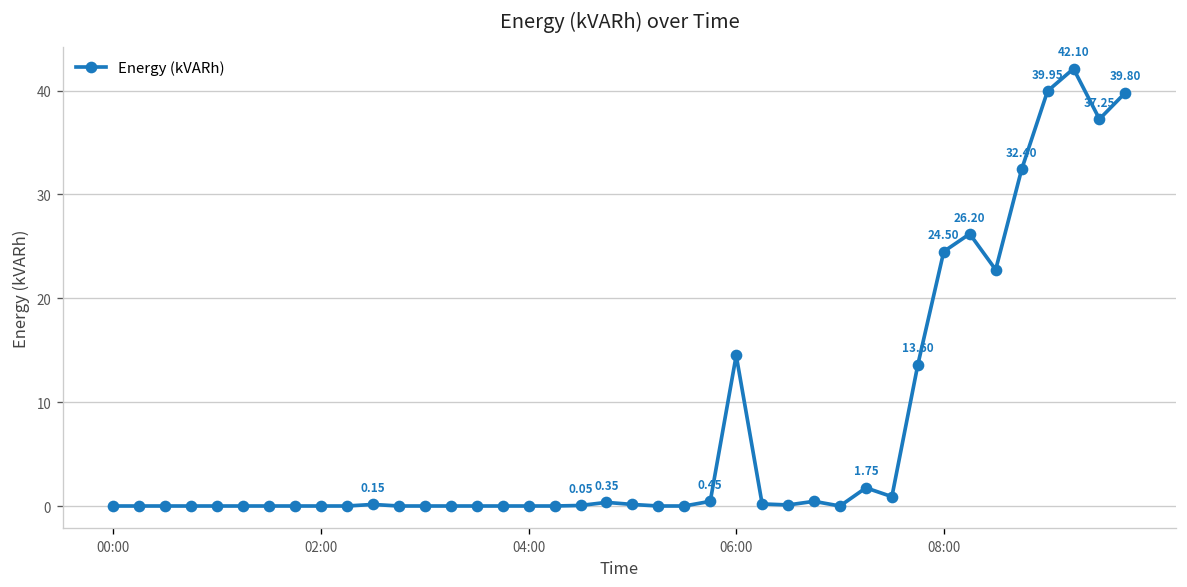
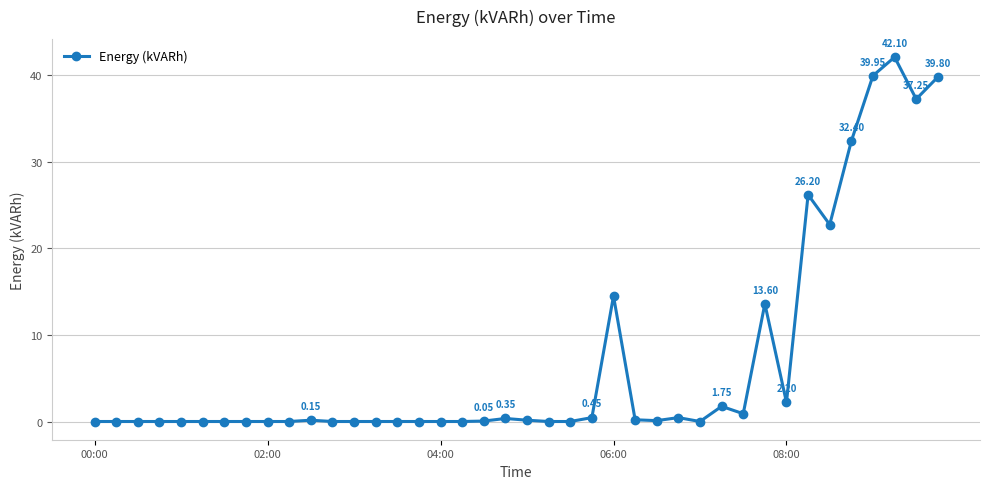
08:00: 24.50 -> 2.20
